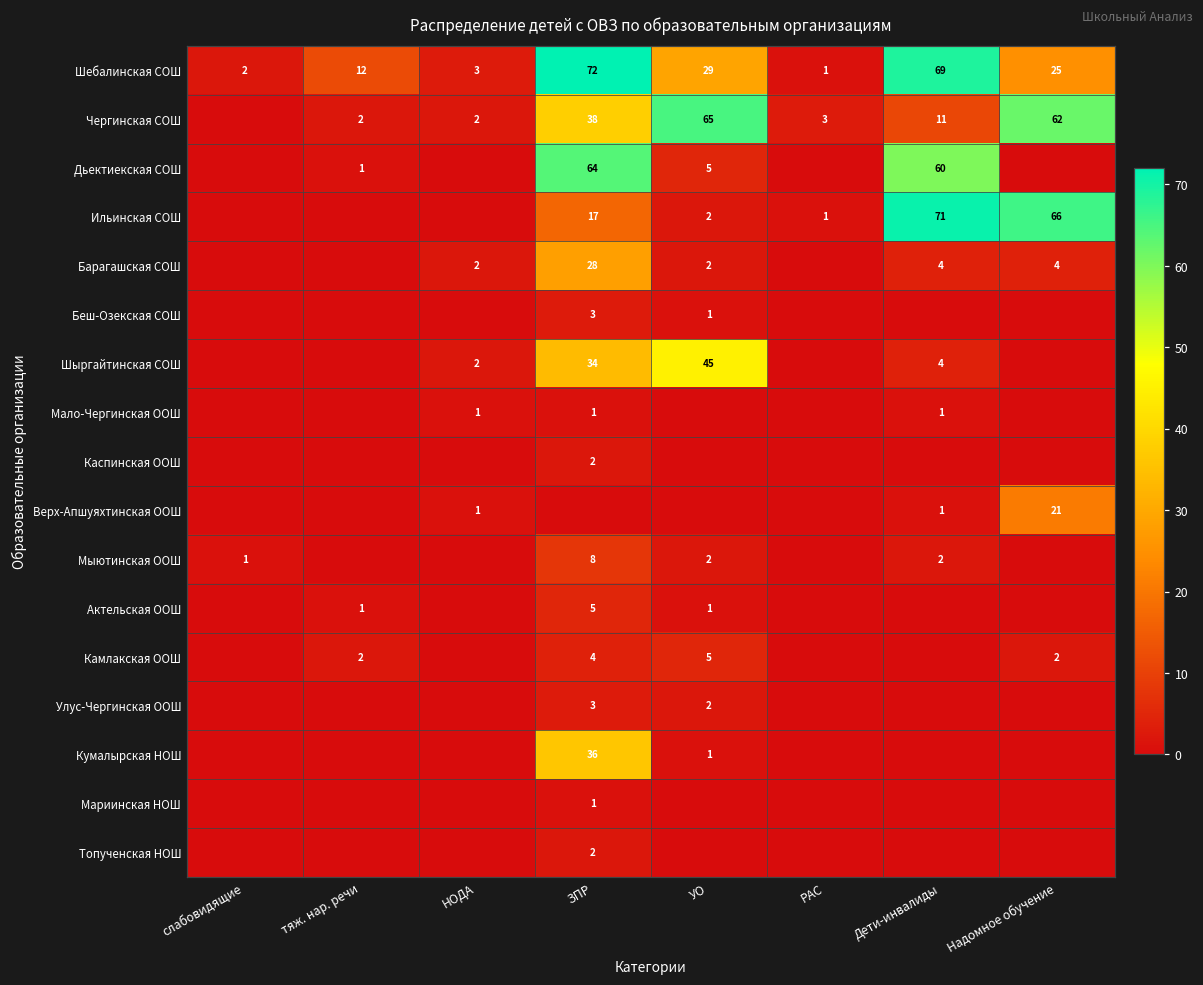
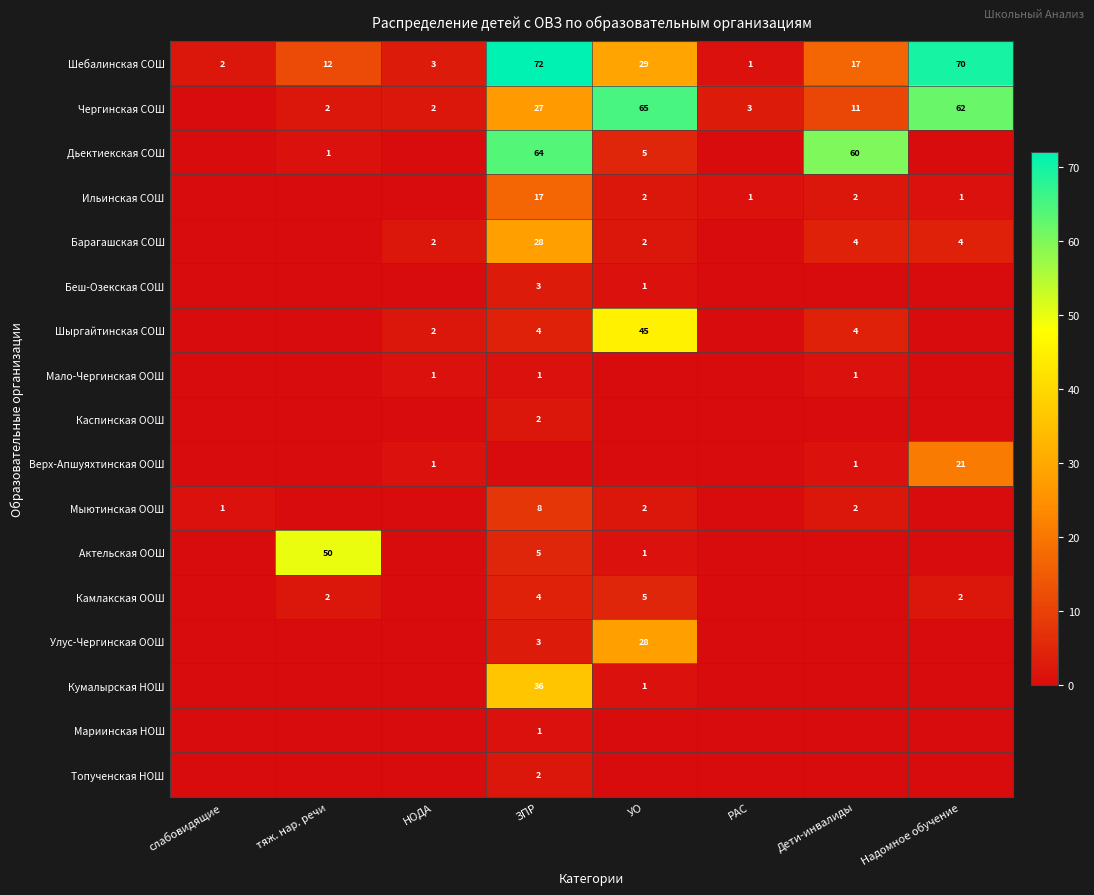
Шебалинская СОШ, Дети-инвалиды: 69 -> 17
Шебалинская СОШ, Надомное обучение: 25 -> 70
Чергинская СОШ, ЗПР: 38 -> 27
Ильинская СОШ, Дети-инвалиды: 71 -> 2
Ильинская СОШ, Надомное обучение: 66 -> 1
Шыргайтинская СОШ, ЗПР: 34 -> 4
Актельская ООШ, тяж. нар. речи: 1 -> 50
Улус-Чергинская ООШ, УО: 2 -> 28
